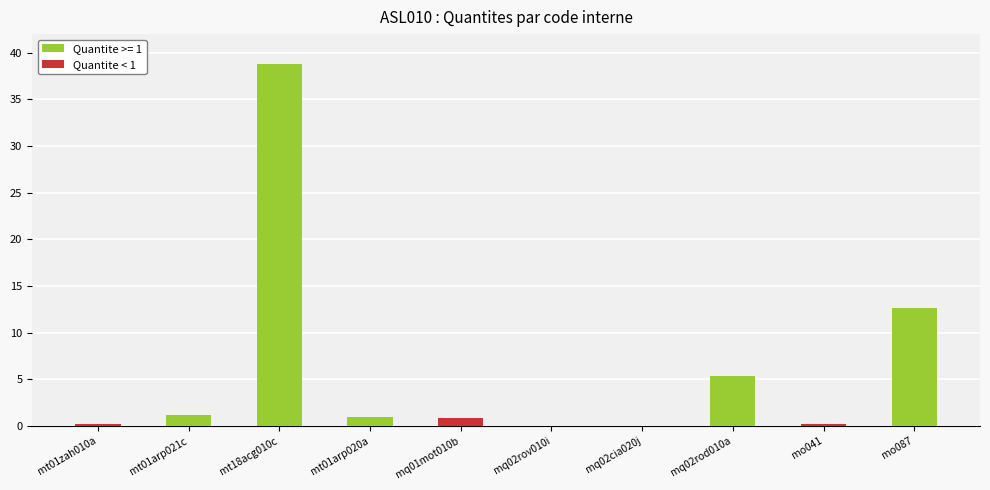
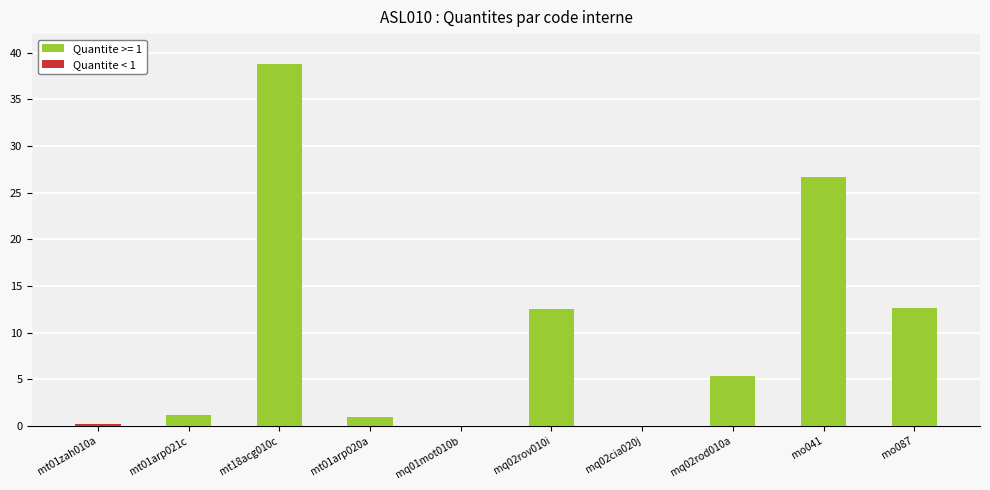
mq01mot010b: 1 -> 0
mq02rov010i: 0 -> 13
mo041: 0 -> 27
